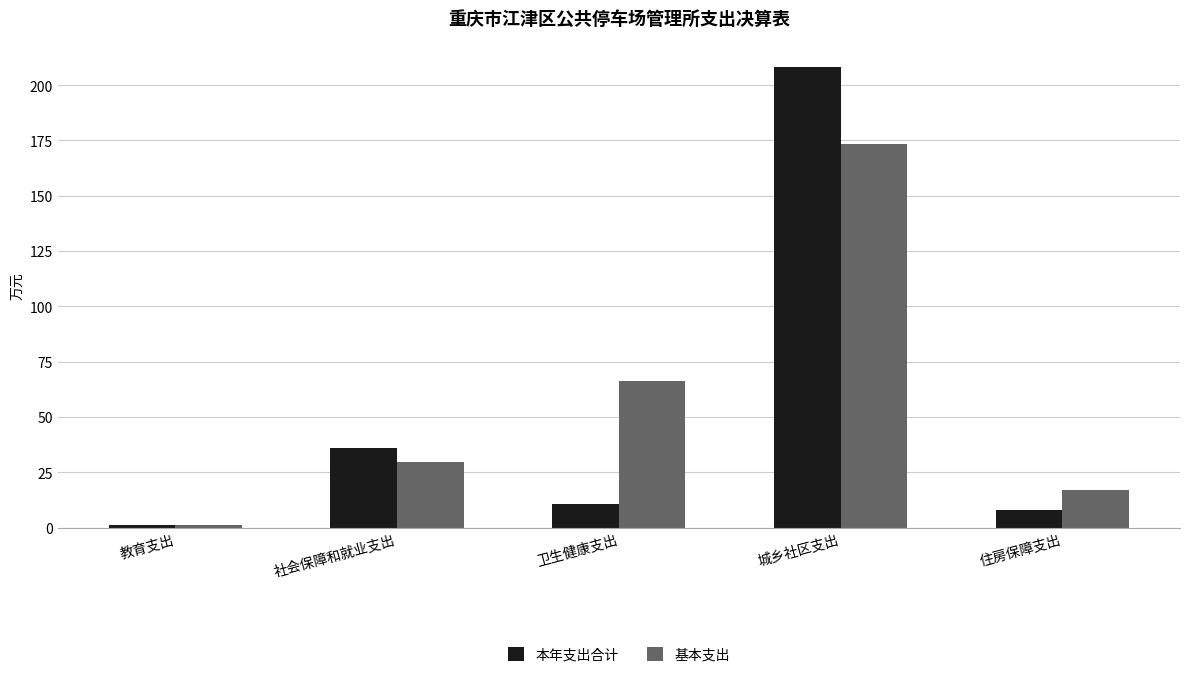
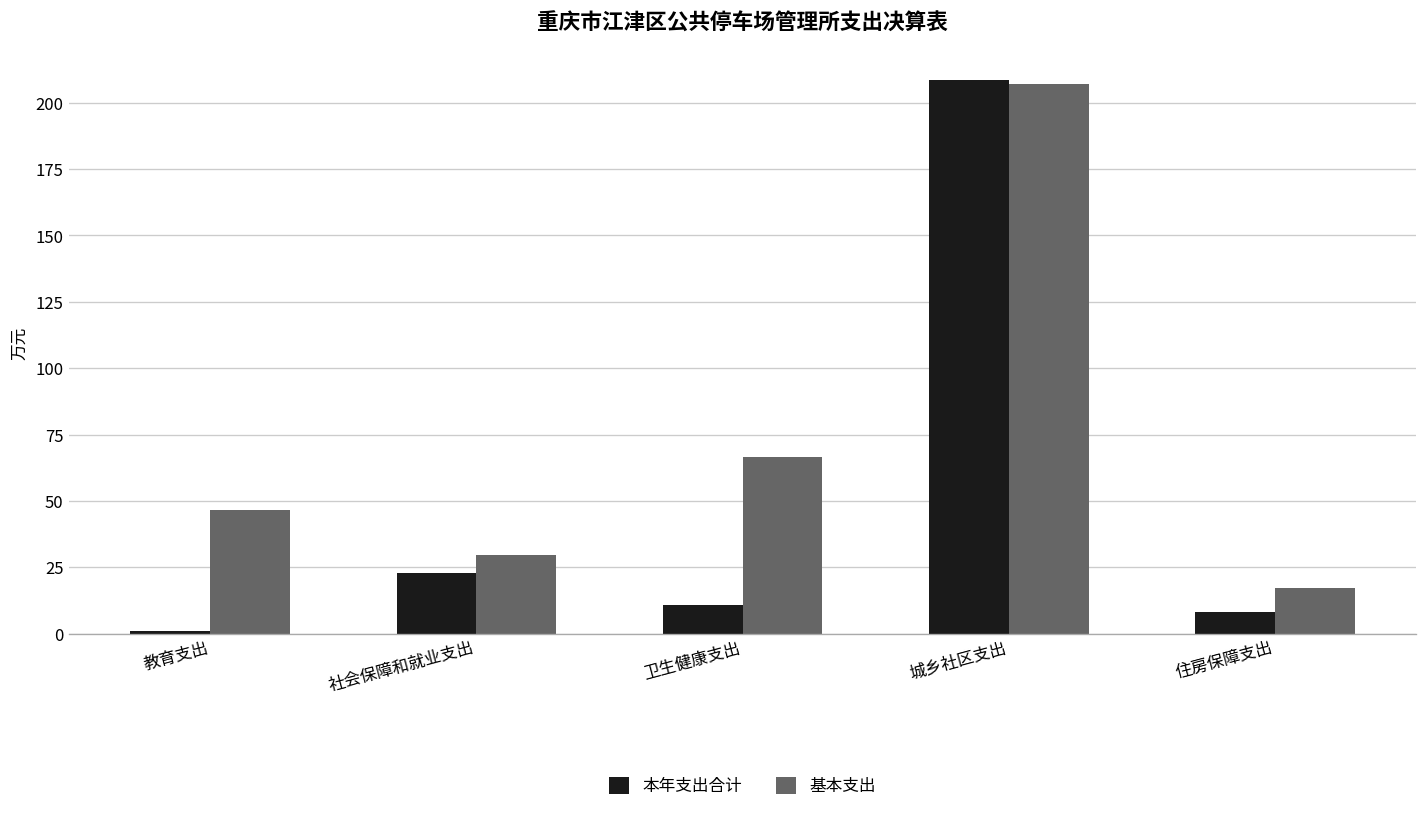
基本支出, 教育支出: 1 -> 47
本年支出合计, 社会保障和就业支出: 36 -> 23
基本支出, 城乡社区支出: 174 -> 207
